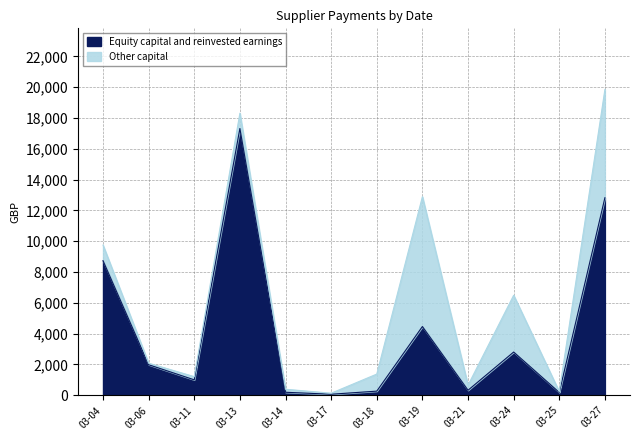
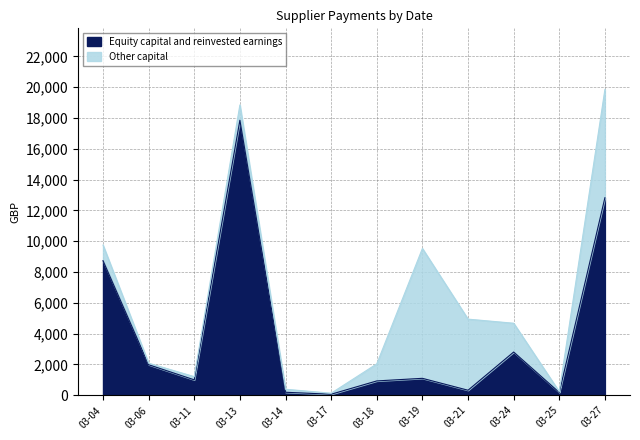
Equity capital and reinvested earnings, 03-13: 17,300 -> 17,900
Equity capital and reinvested earnings, 03-18: 300 -> 900
Equity capital and reinvested earnings, 03-19: 4,500 -> 1,100
Other capital, 03-21: 300 -> 4,600
Other capital, 03-24: 3,700 -> 1,900
